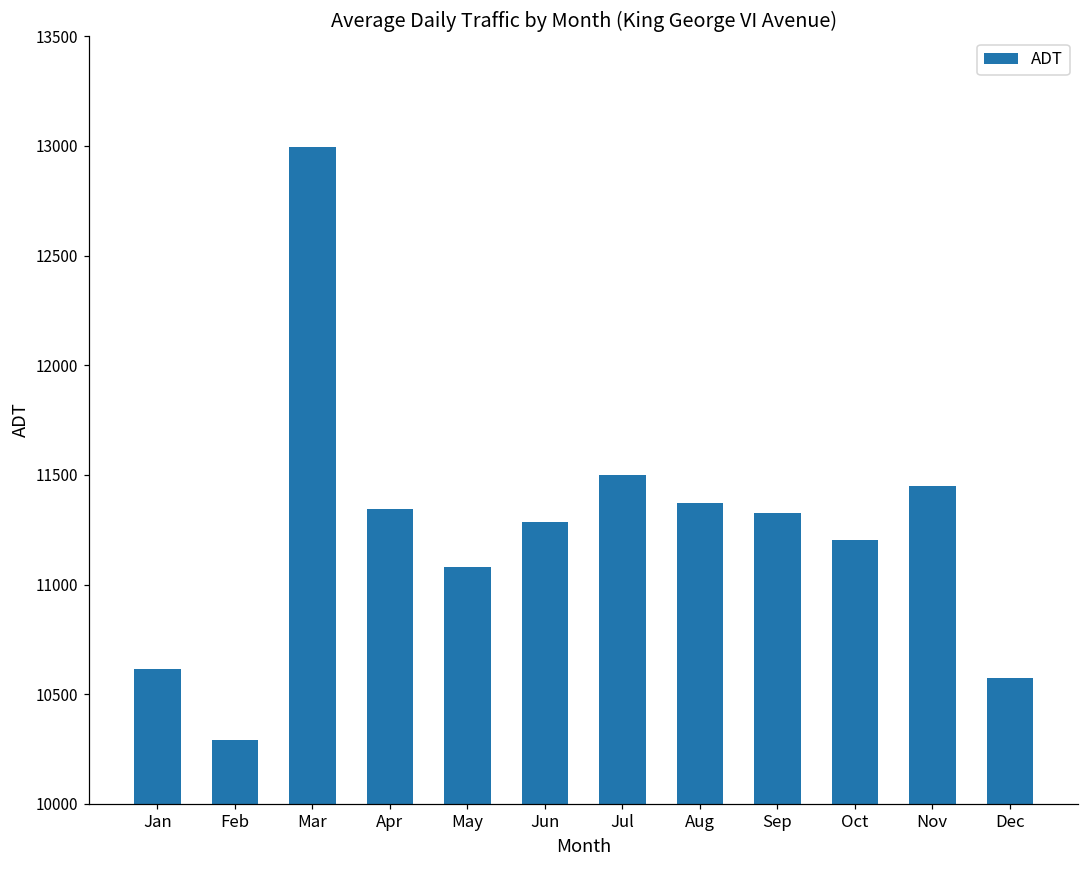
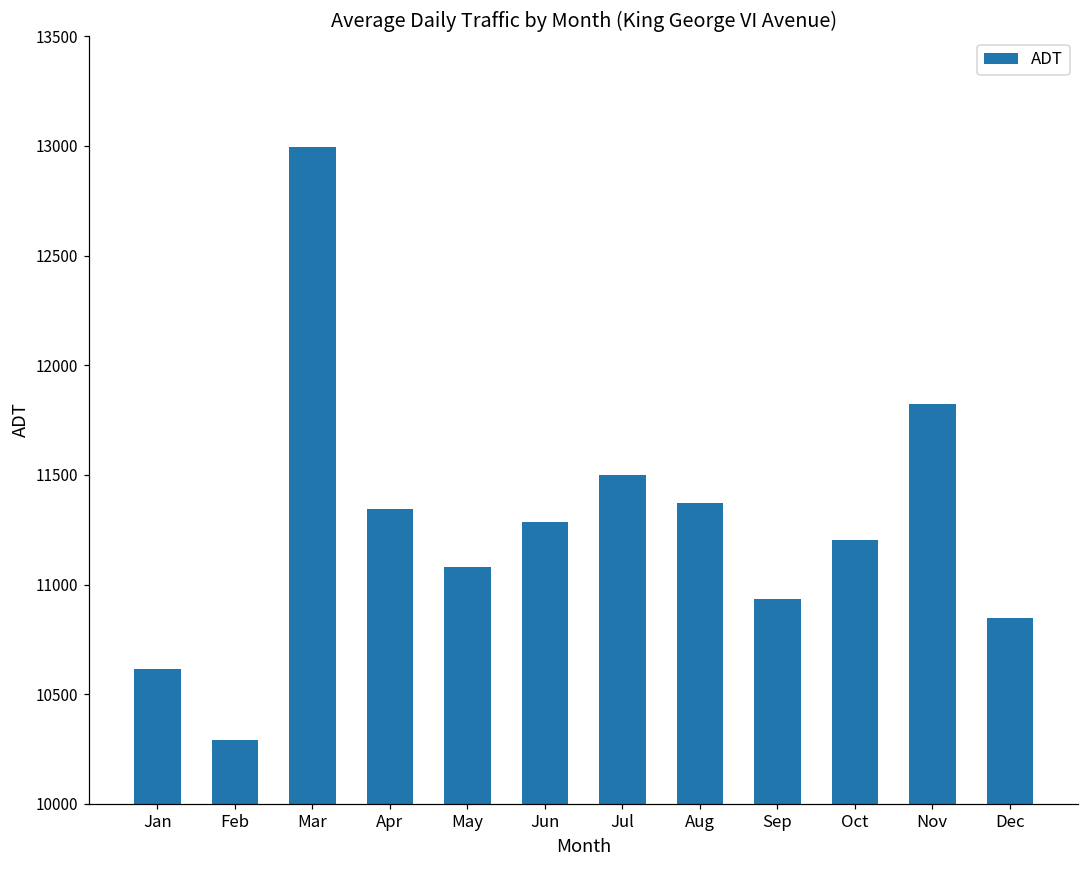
Sep: 11320 -> 10940
Nov: 11450 -> 11820
Dec: 10570 -> 10850
